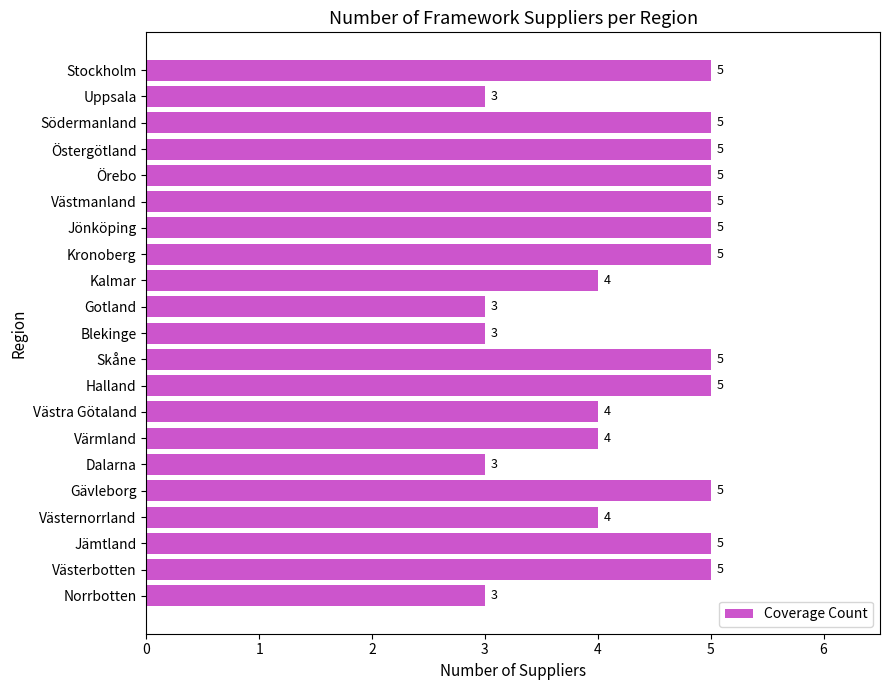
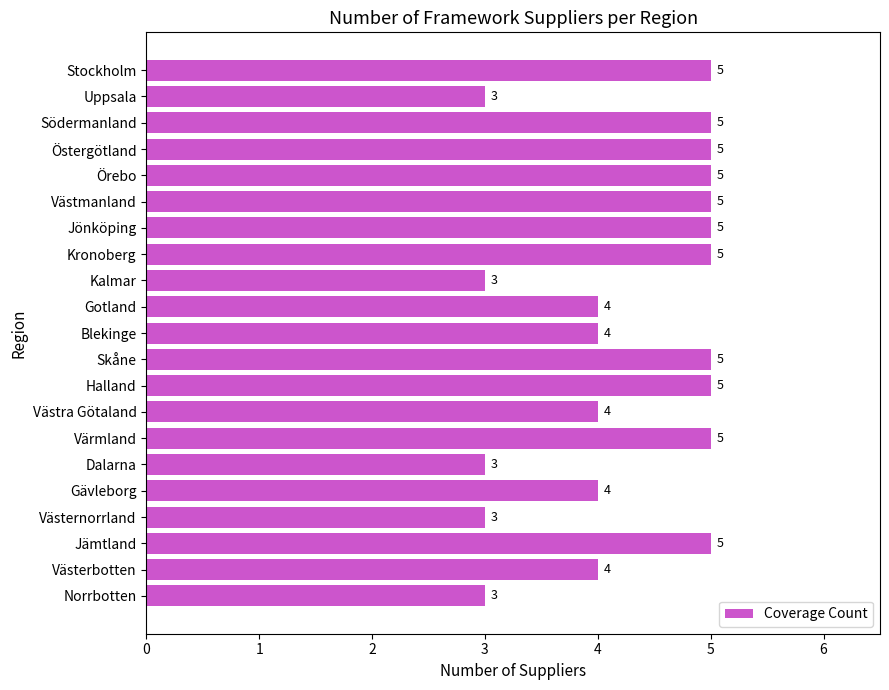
Kalmar: 4 -> 3
Gotland: 3 -> 4
Blekinge: 3 -> 4
Värmland: 4 -> 5
Gävleborg: 5 -> 4
Västernorrland: 4 -> 3
Västerbotten: 5 -> 4
